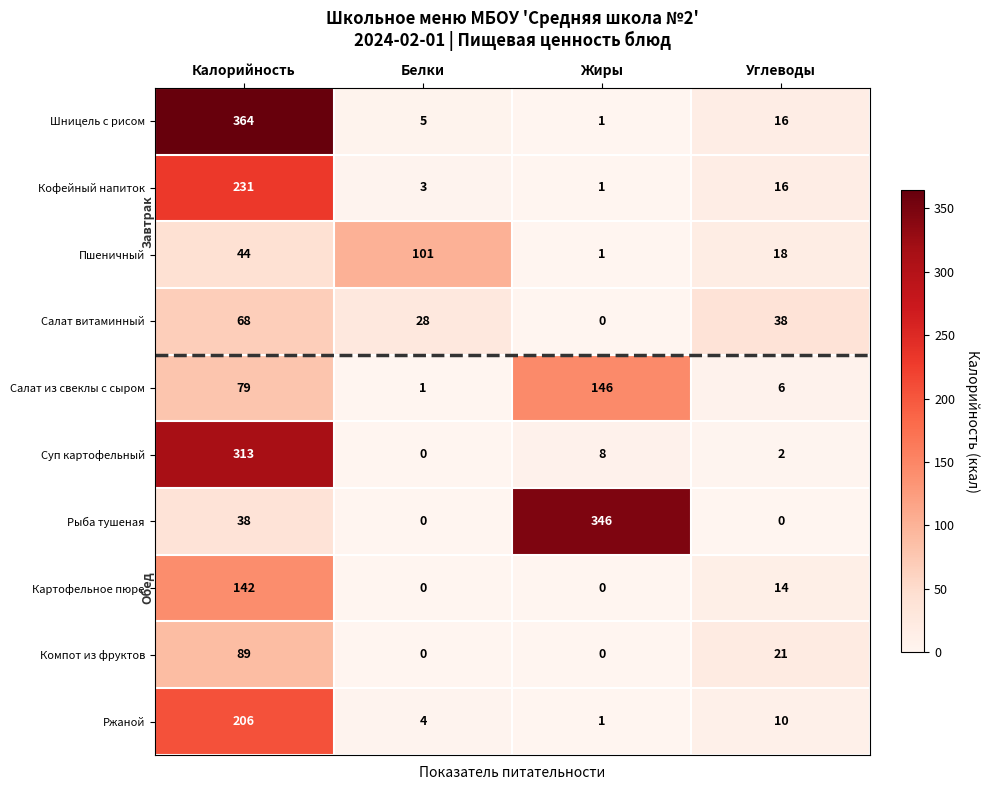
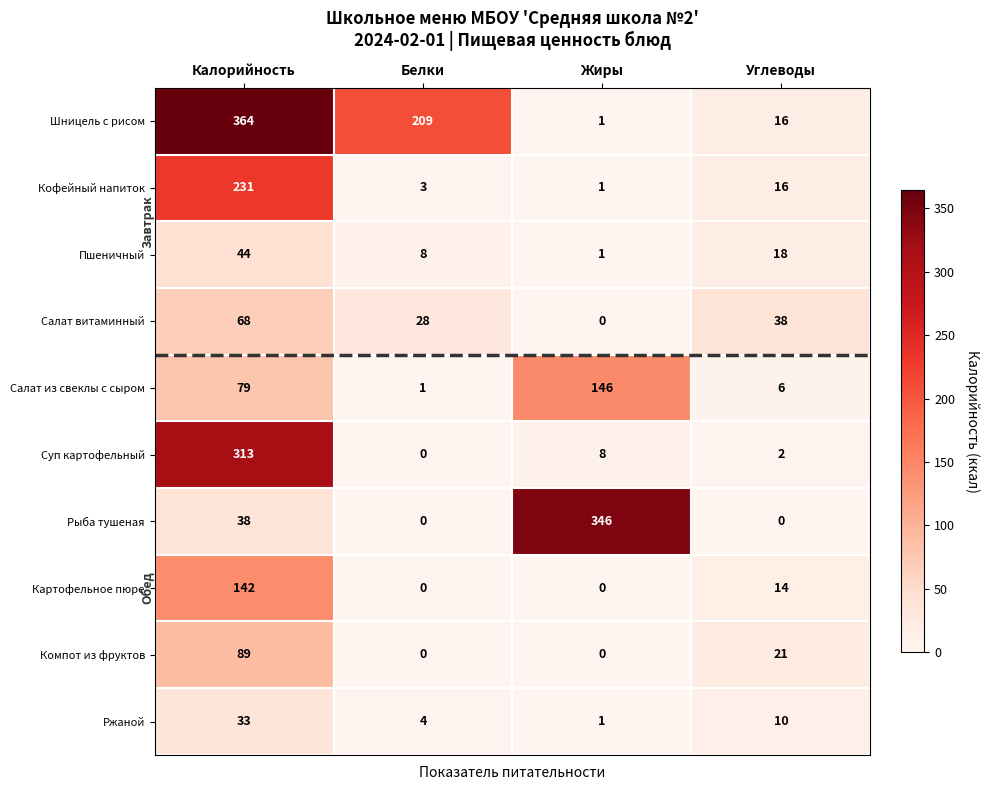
Шницель с рисом, Белки: 5 -> 209
Пшеничный, Белки: 101 -> 8
Ржаной, Калорийность: 206 -> 33
